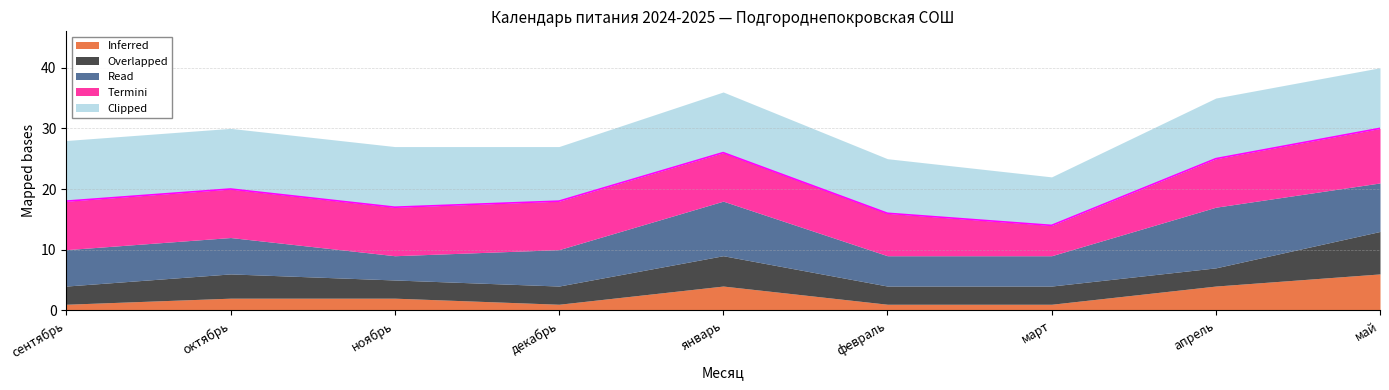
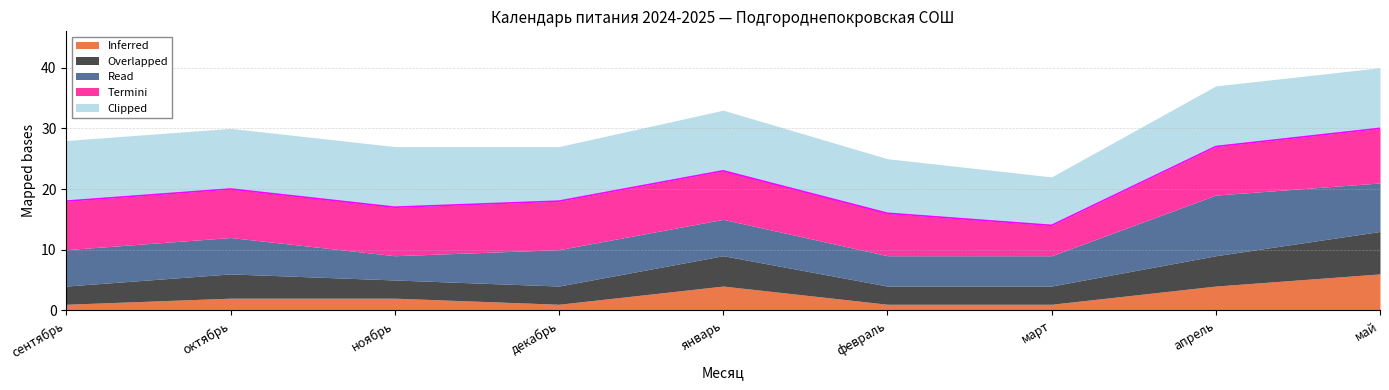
Read, январь: 9 -> 6
Overlapped, апрель: 3 -> 5
